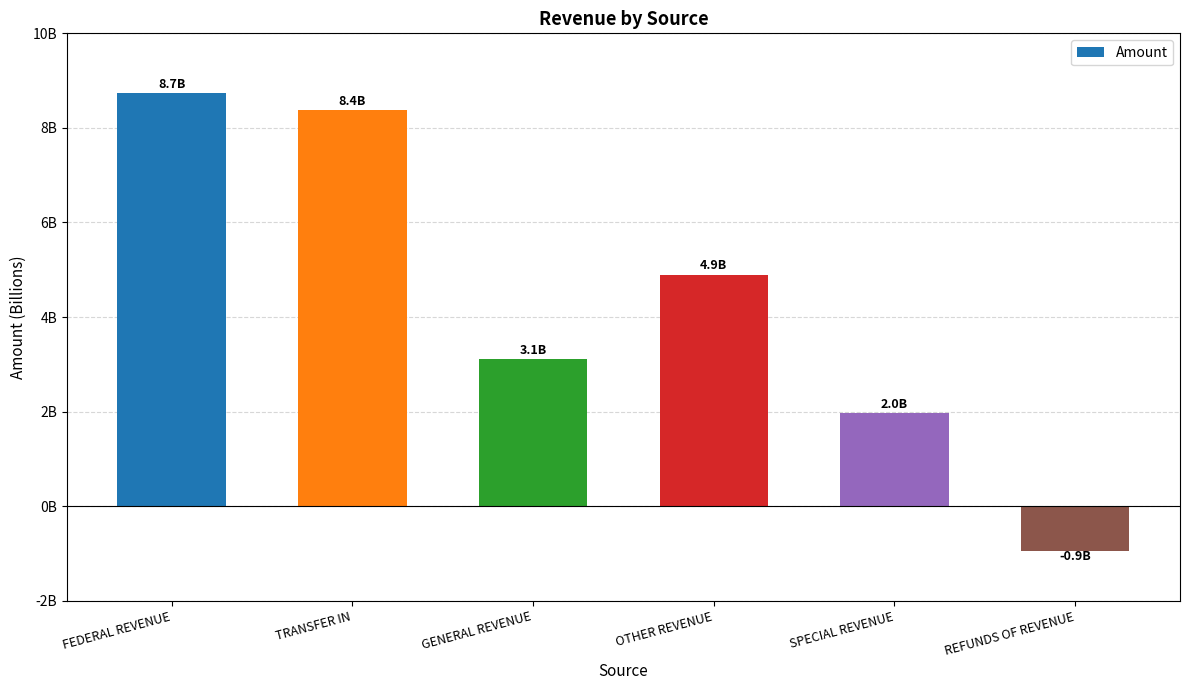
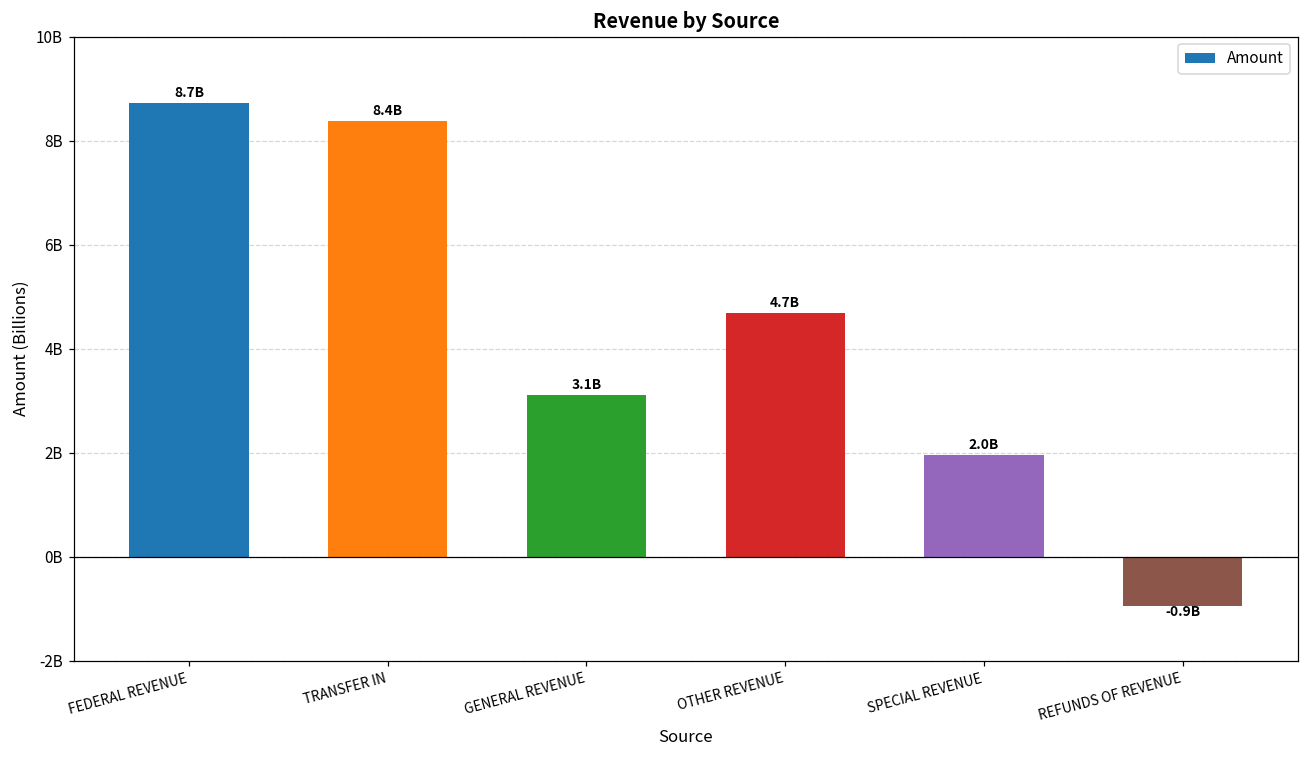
OTHER REVENUE: 4.9B -> 4.7B
